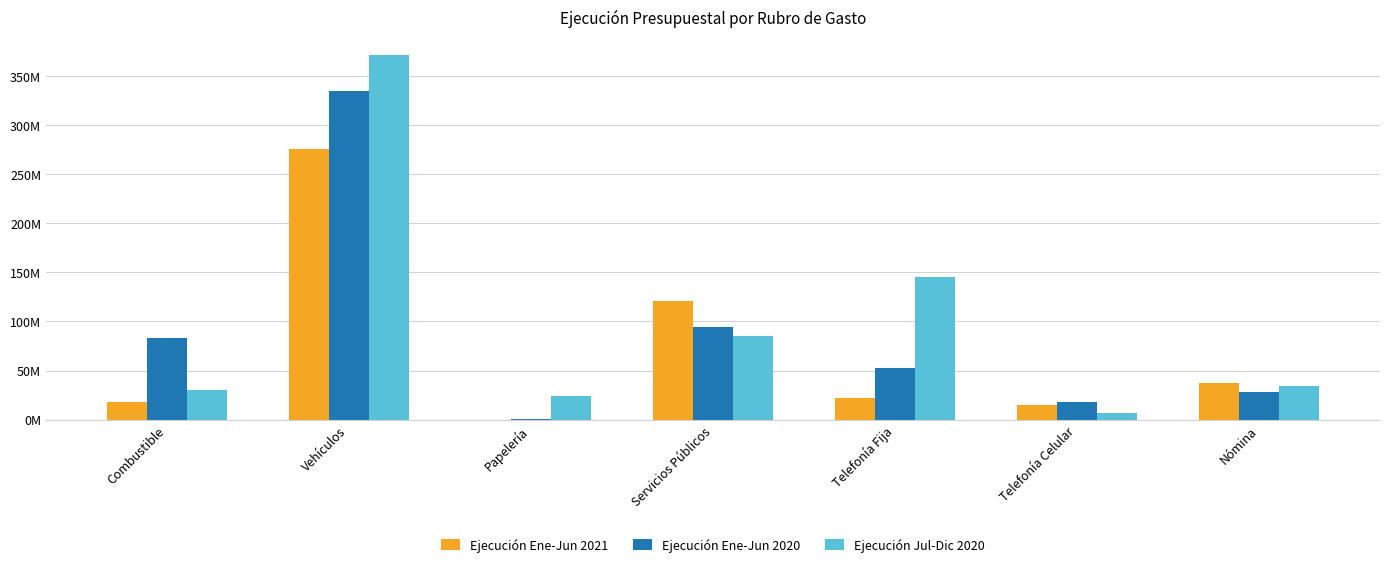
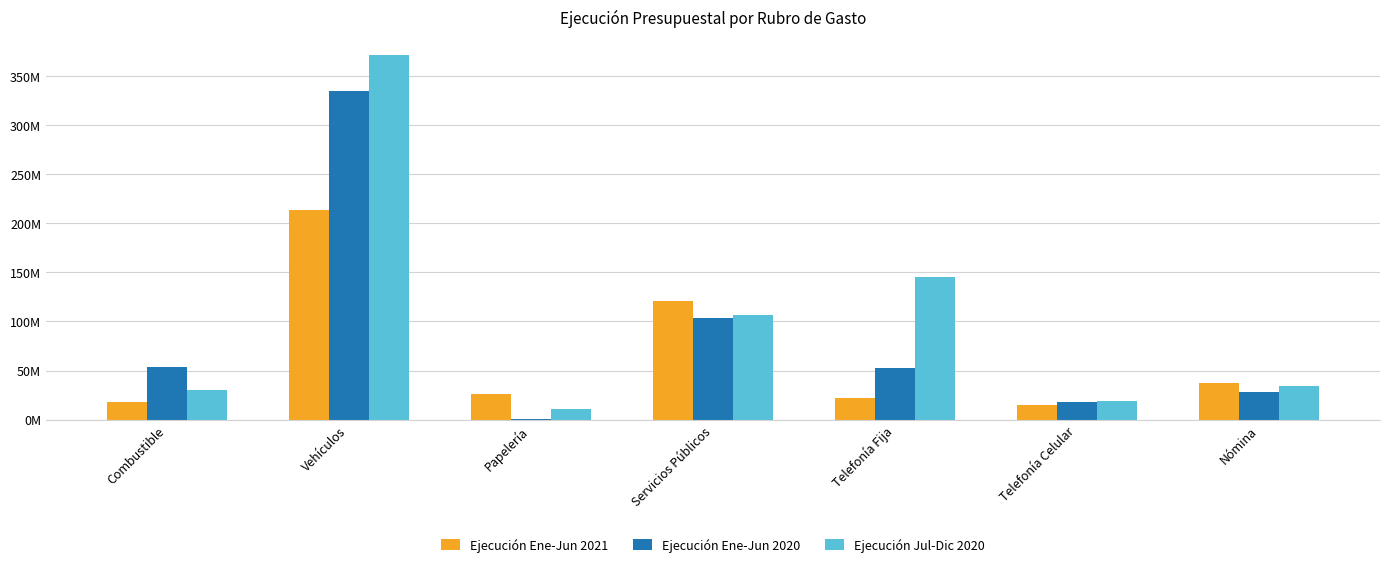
Ejecución Ene-Jun 2020, Combustible: 80000000 -> 50000000
Ejecución Ene-Jun 2021, Vehículos: 280000000 -> 210000000
Ejecución Ene-Jun 2021, Papelería: 0 -> 30000000
Ejecución Jul-Dic 2020, Papelería: 20000000 -> 10000000
Ejecución Ene-Jun 2020, Servicios Públicos: 90000000 -> 100000000
Ejecución Jul-Dic 2020, Servicios Públicos: 80000000 -> 110000000
Ejecución Jul-Dic 2020, Telefonía Celular: 10000000 -> 20000000
